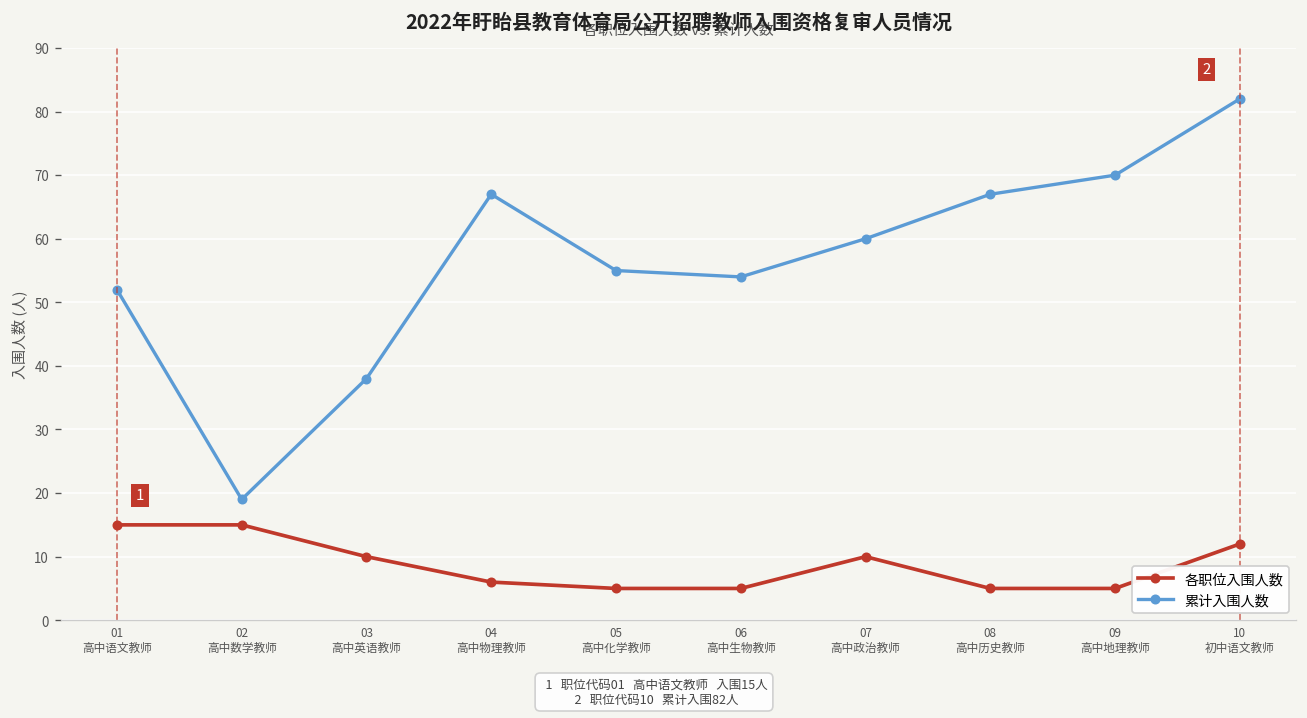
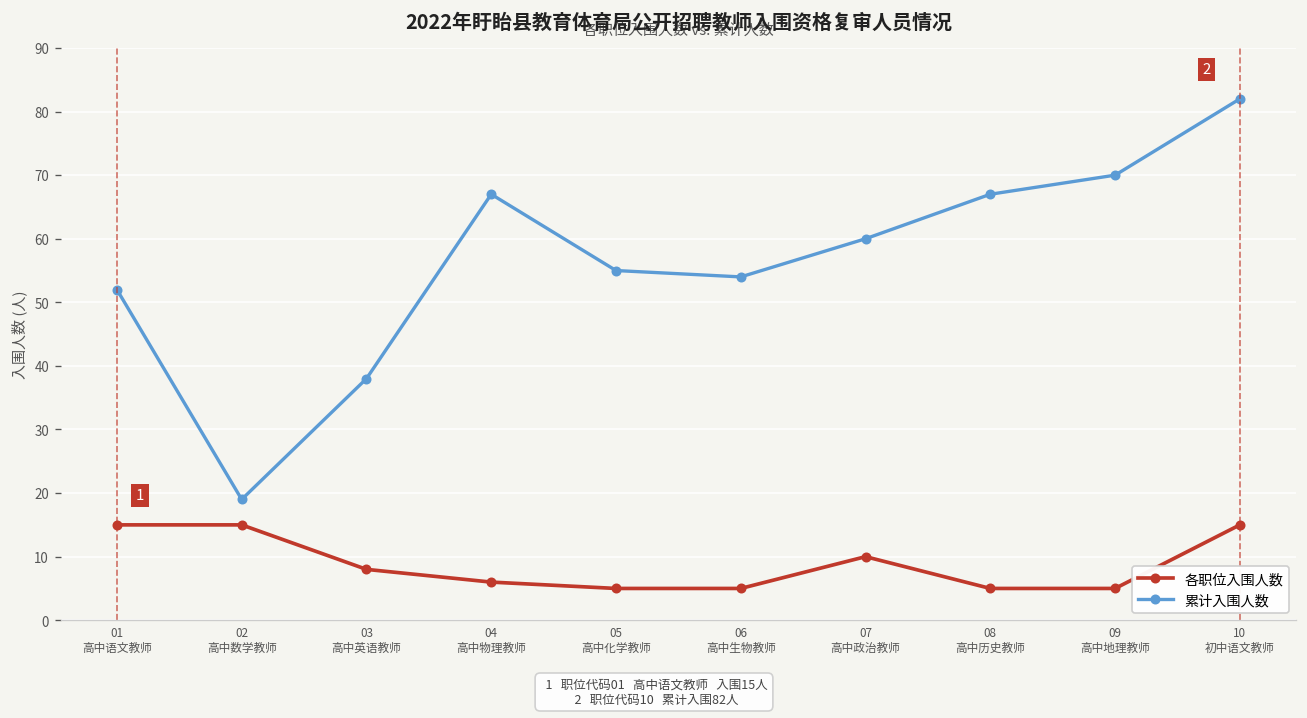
各职位入围人数, 03 高中英语教师: 10 -> 8
各职位入围人数, 10 初中语文教师: 12 -> 15
